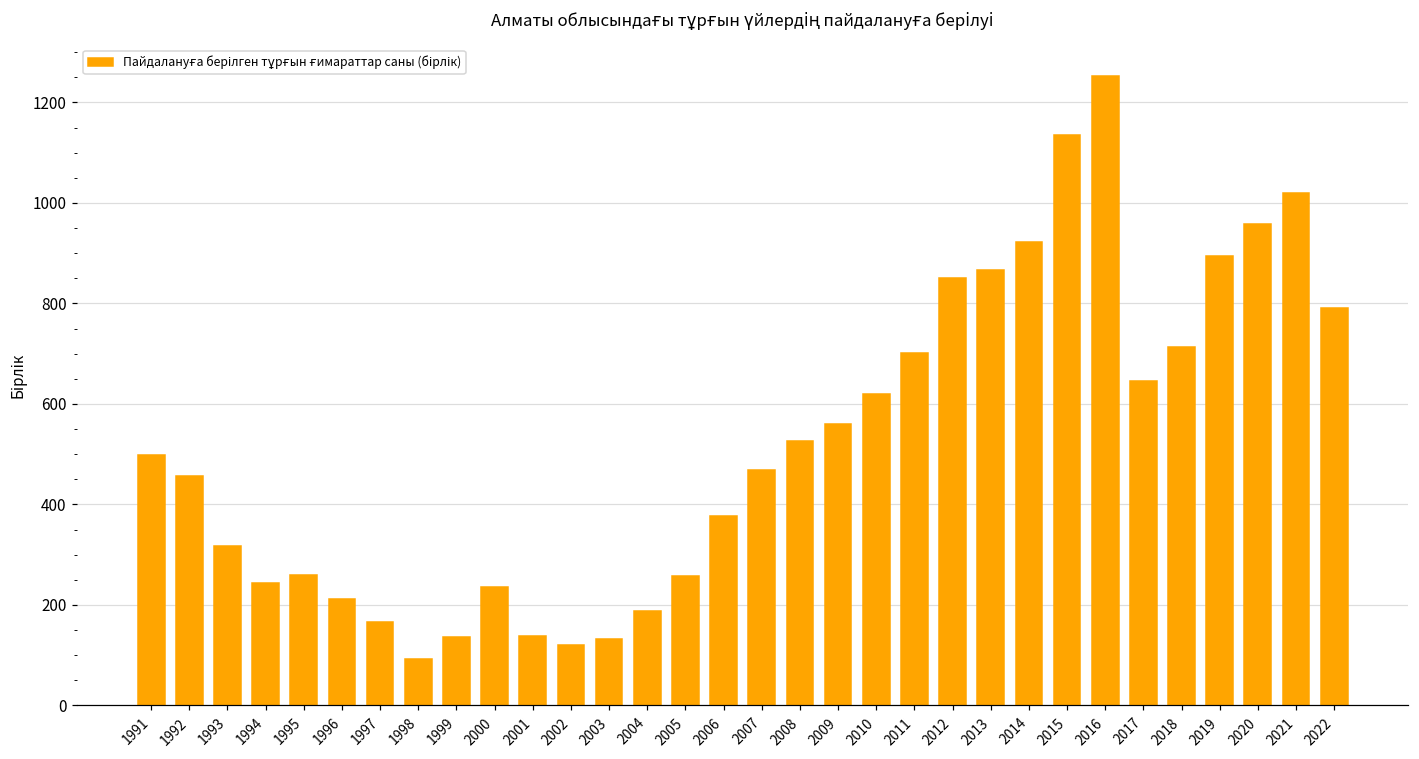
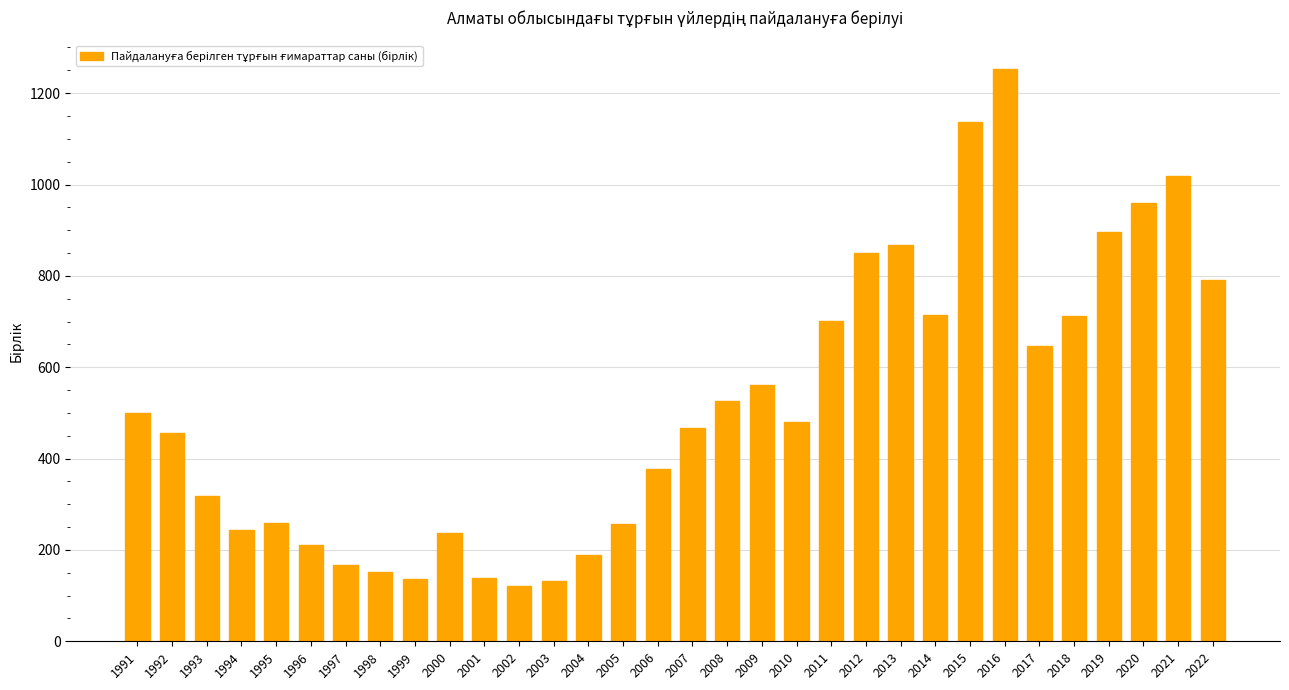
1998: 90 -> 150
2010: 620 -> 480
2014: 920 -> 710
